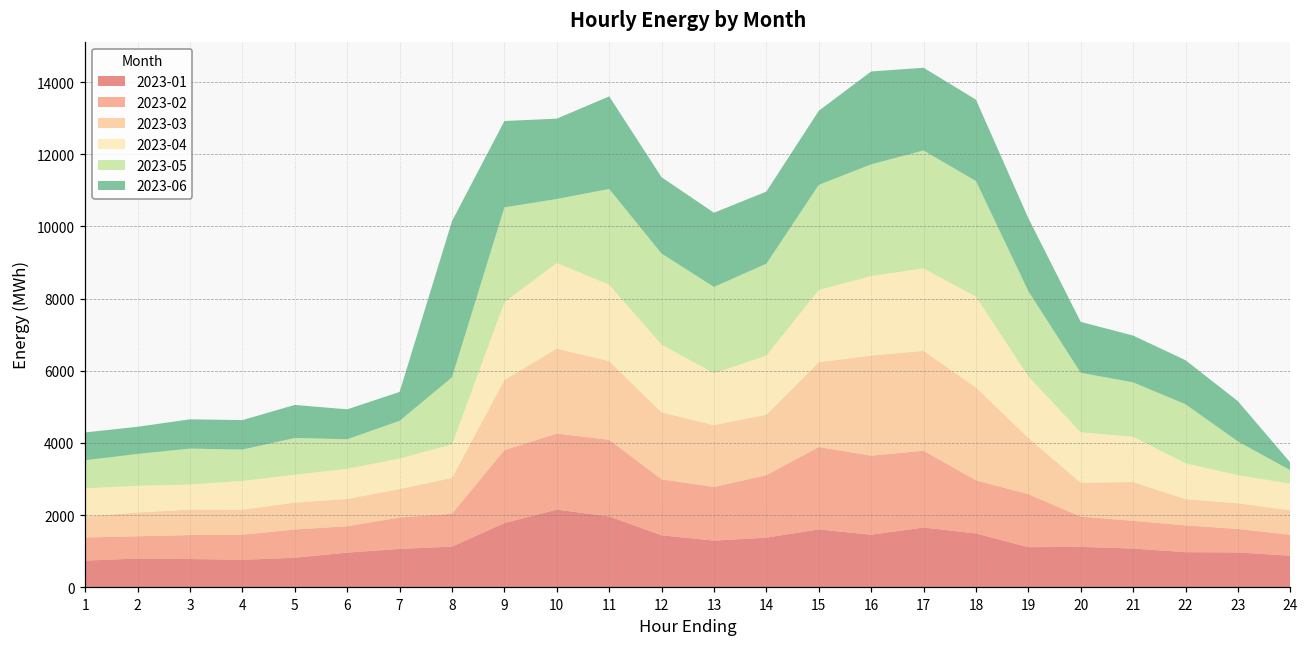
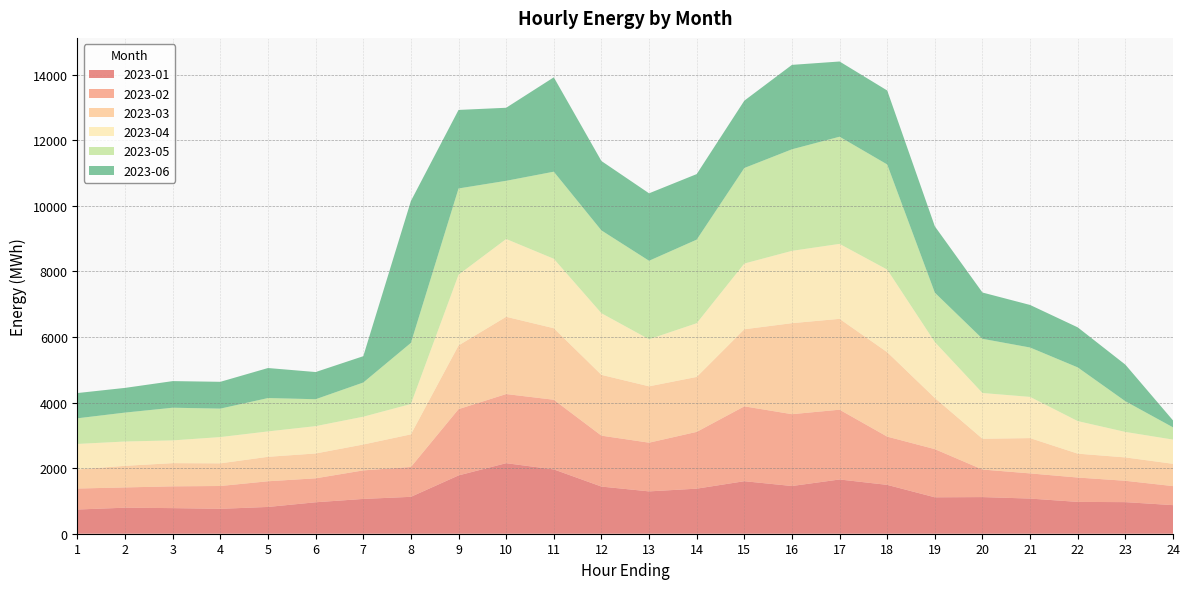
2023-06, 11: 2600 -> 2900
2023-05, 19: 2400 -> 1500
